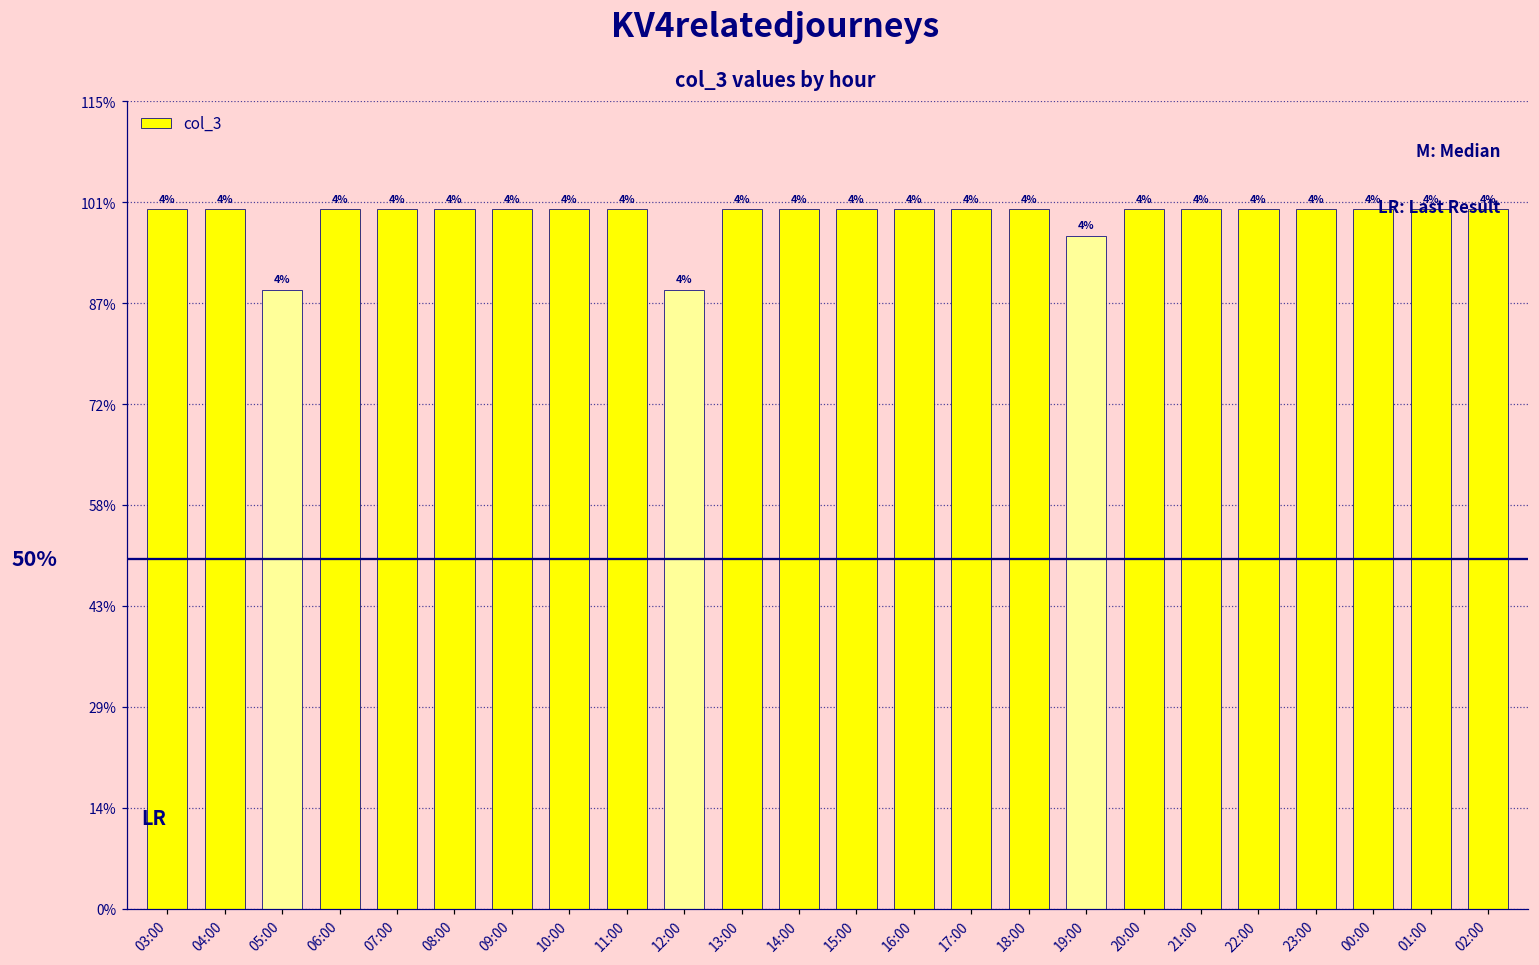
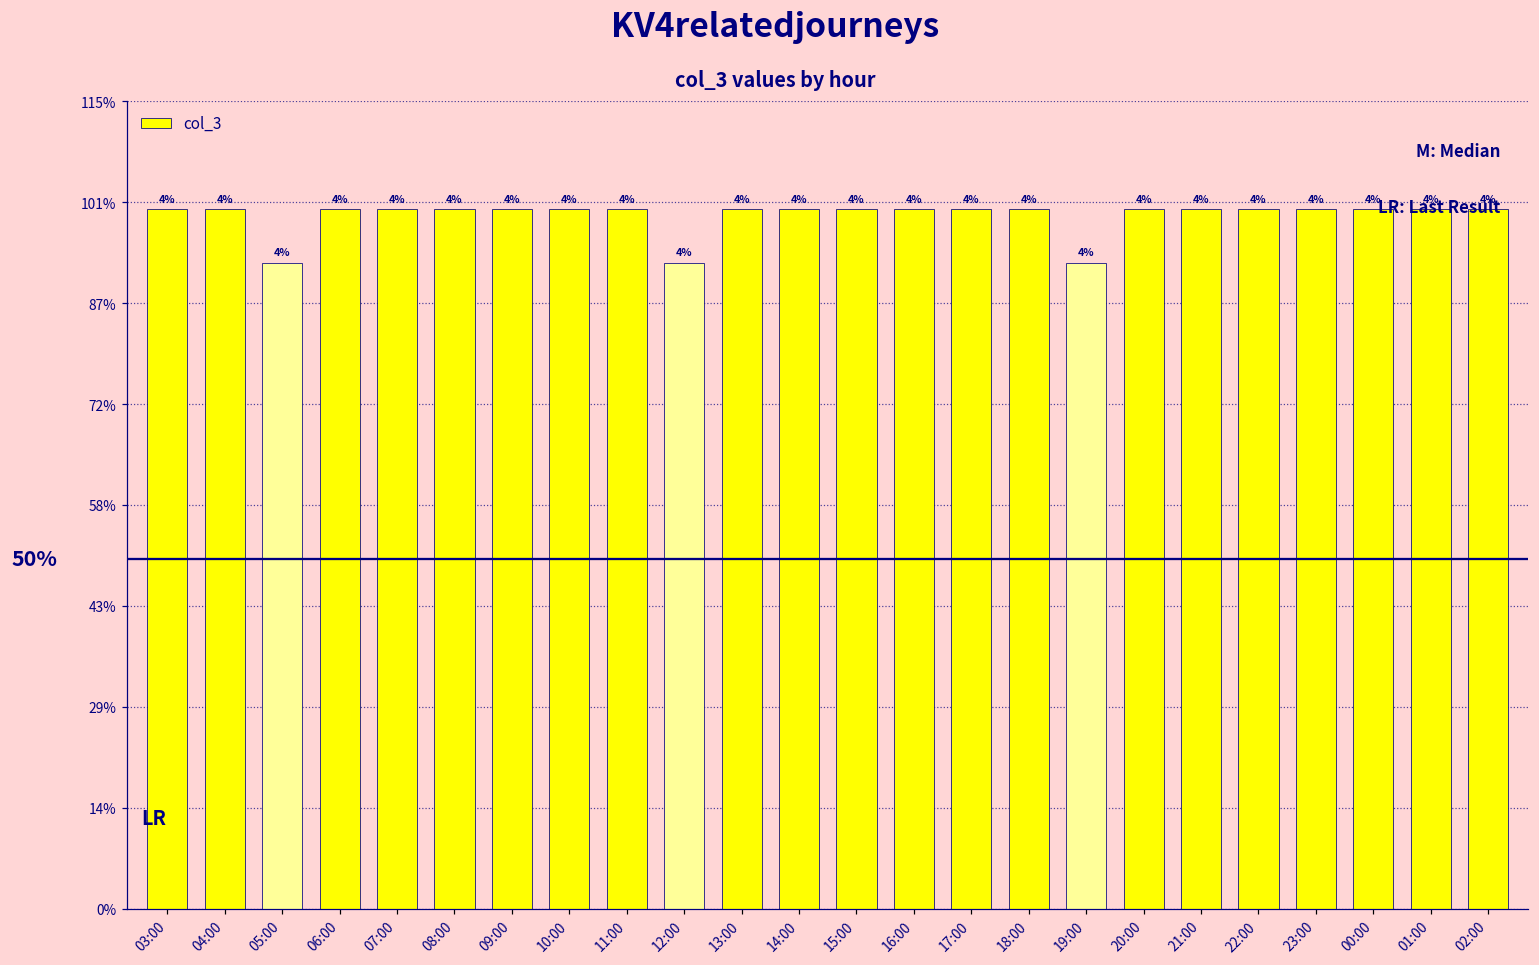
05:00: 88% -> 92%
12:00: 88% -> 92%
19:00: 96% -> 92%
